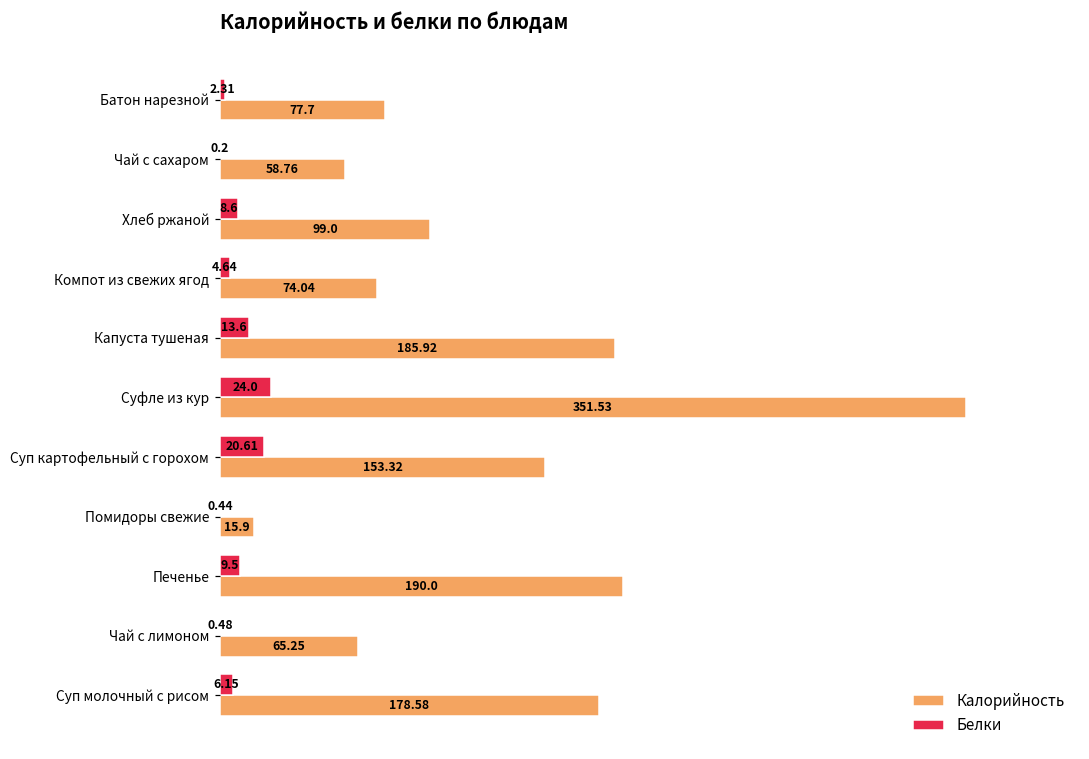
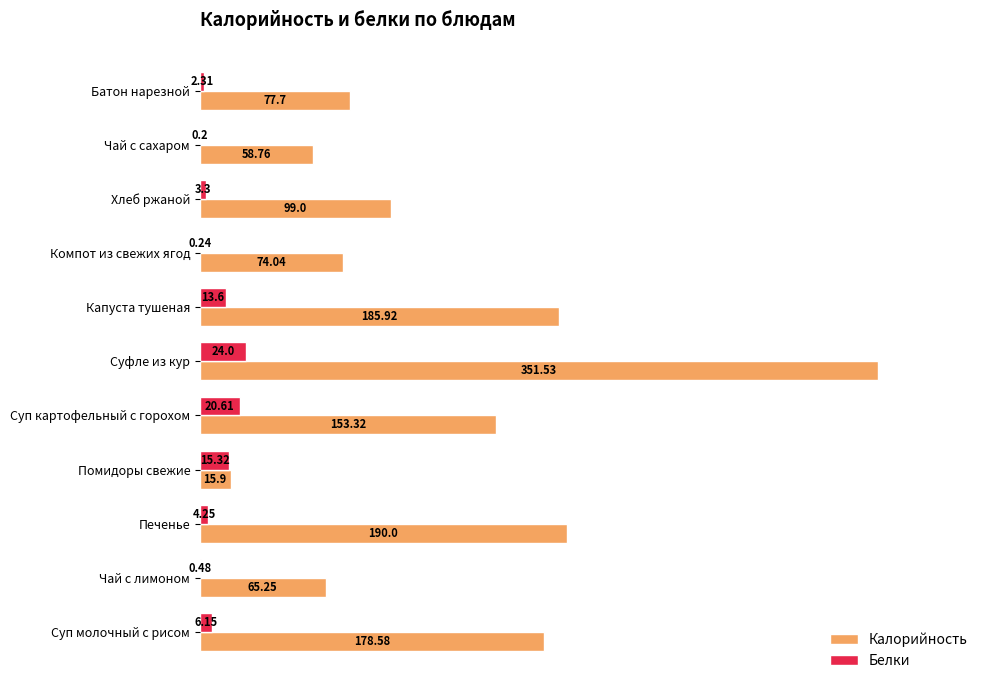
Белки, Хлеб ржаной: 8.6 -> 3.3
Белки, Компот из свежих ягод: 4.64 -> 0.24
Белки, Помидоры свежие: 0.44 -> 15.32
Белки, Печенье: 9.5 -> 4.25
